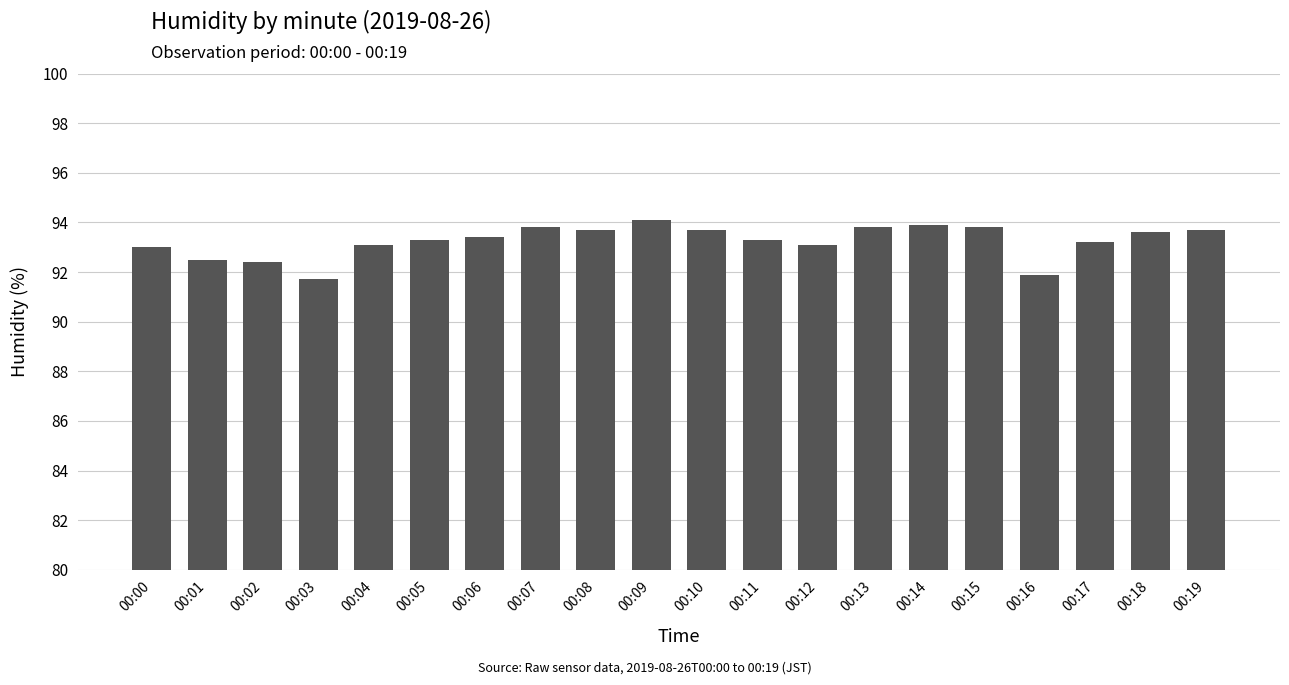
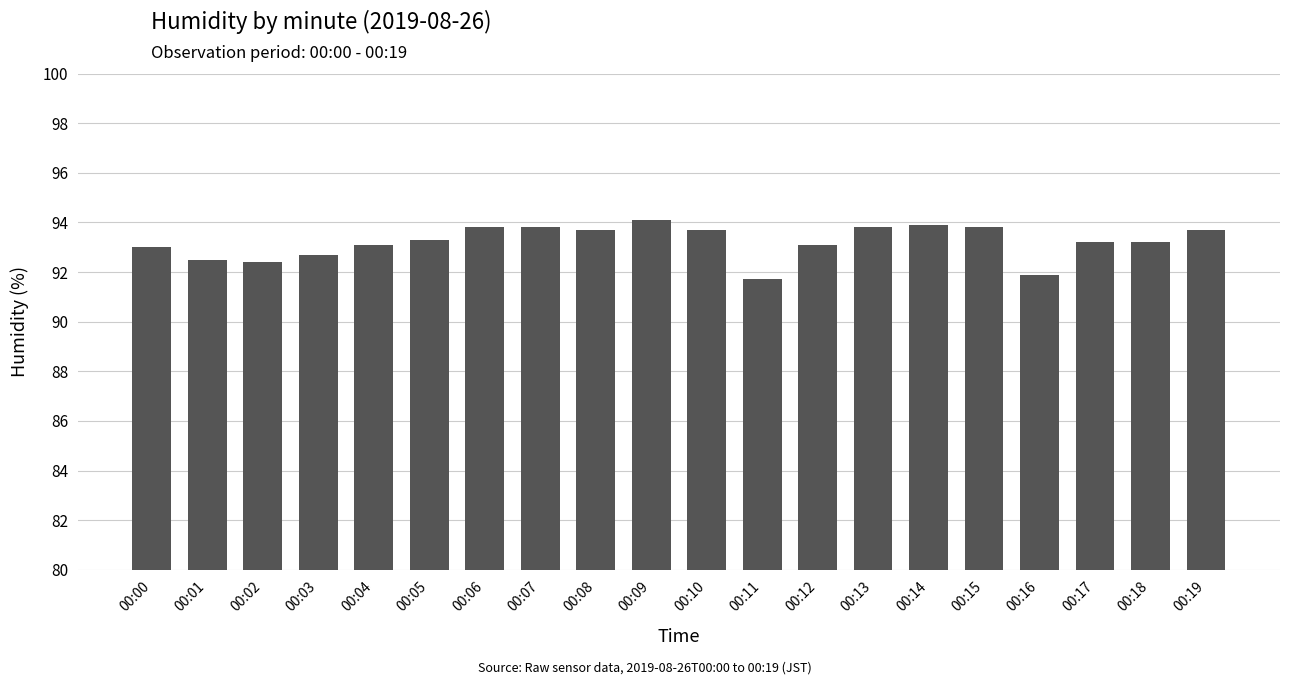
00:03: 91.7 -> 92.7
00:06: 93.4 -> 93.8
00:11: 93.3 -> 91.7
00:18: 93.6 -> 93.2
